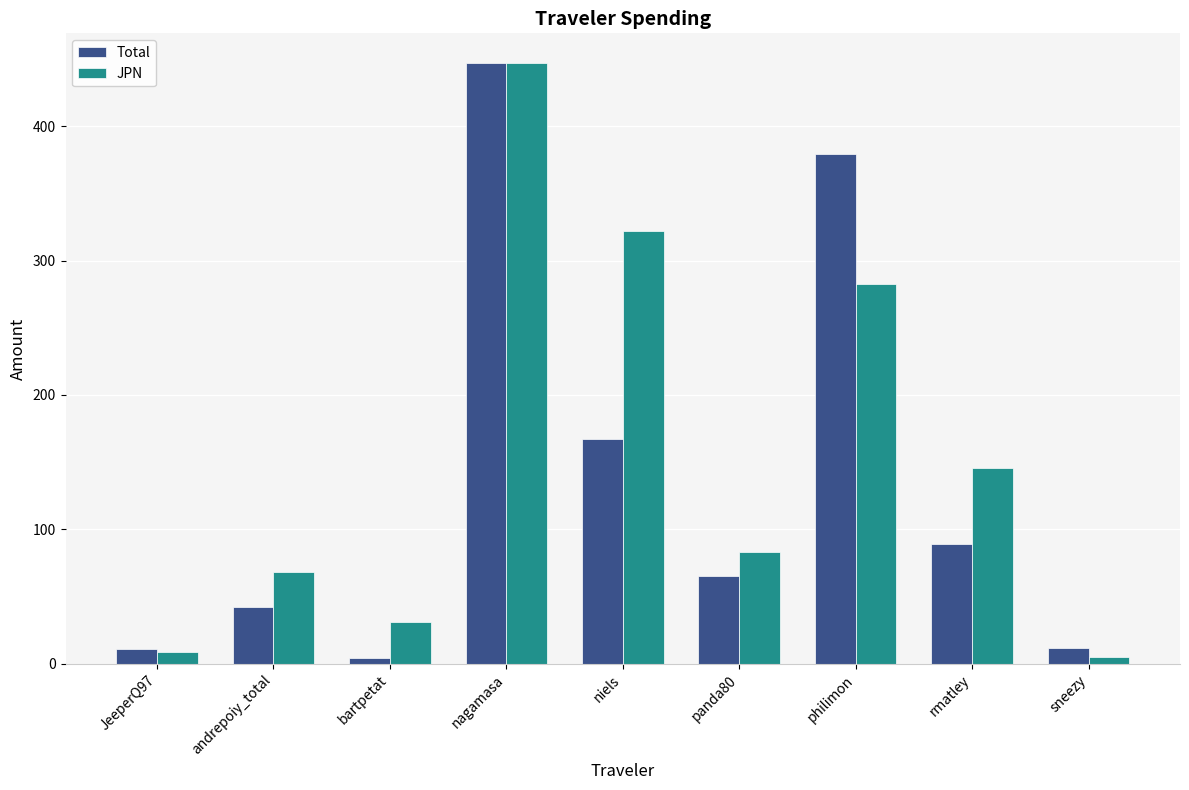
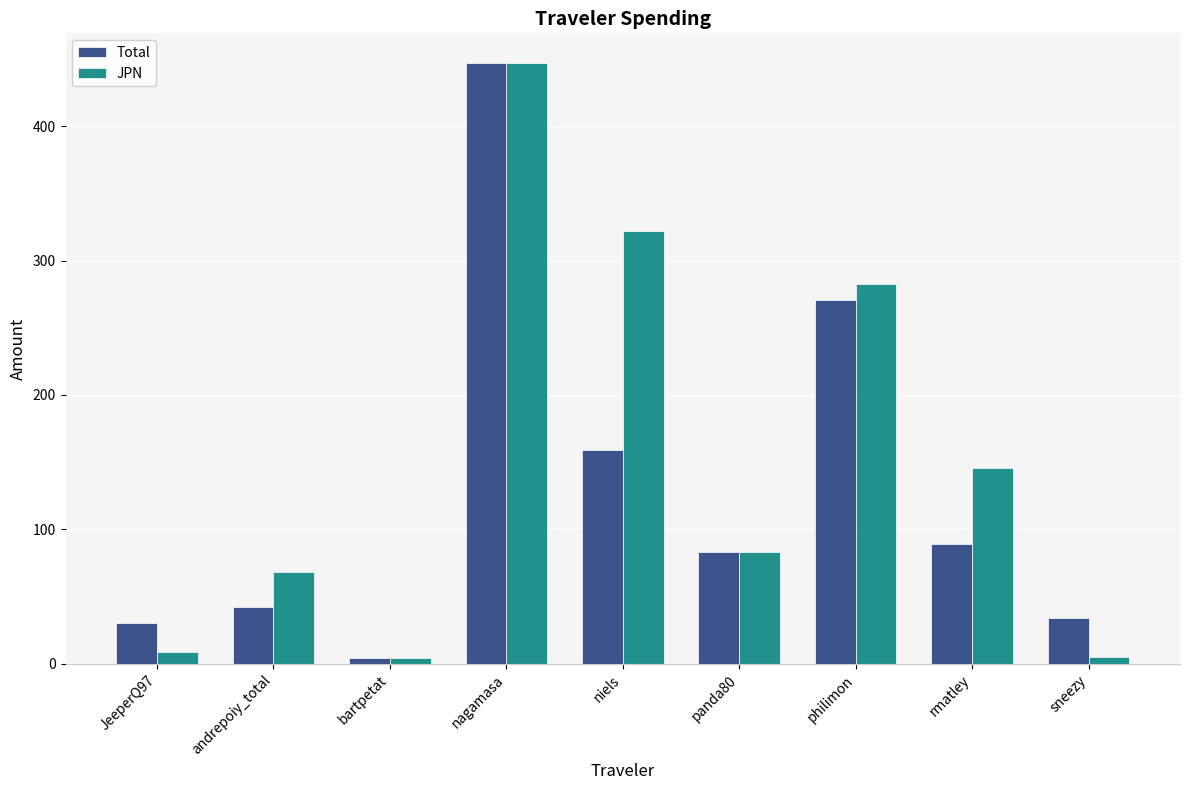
Total, JeeperQ97: 11 -> 30
JPN, bartpetat: 31 -> 4
Total, niels: 168 -> 159
Total, panda80: 66 -> 83
Total, philimon: 380 -> 271
Total, sneezy: 12 -> 34
